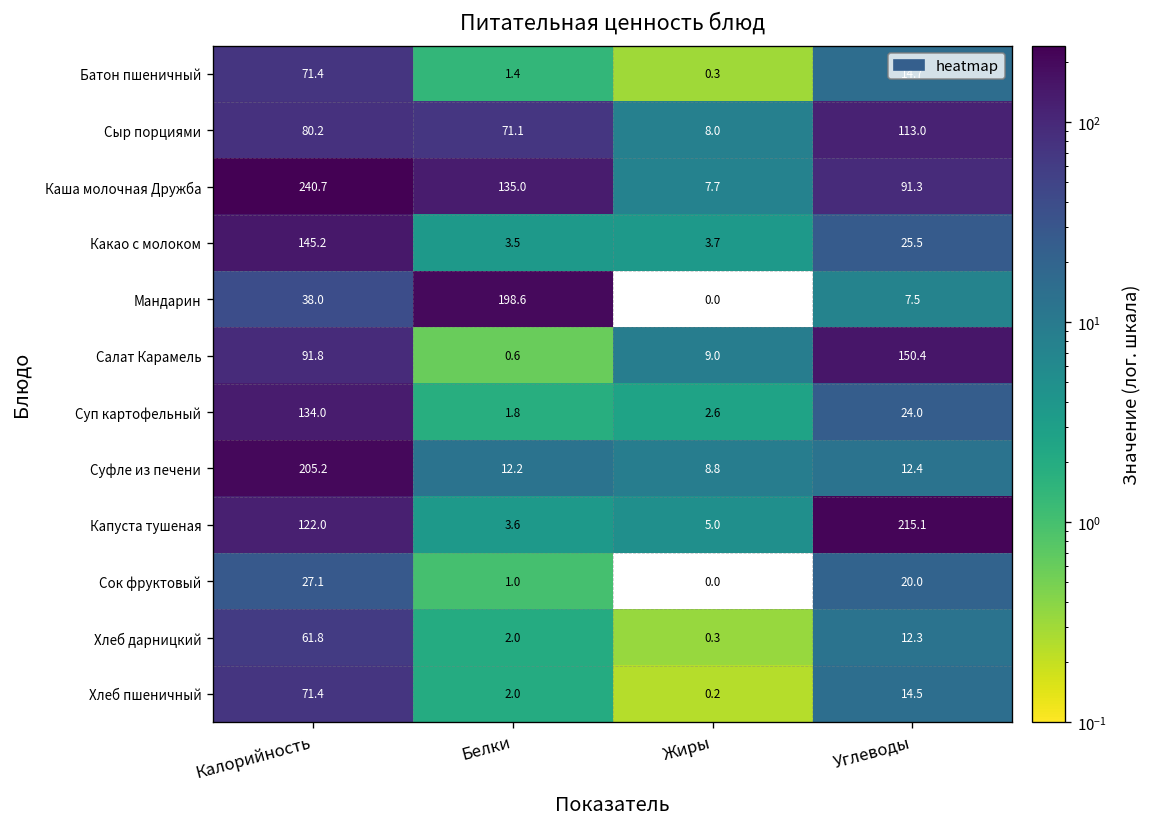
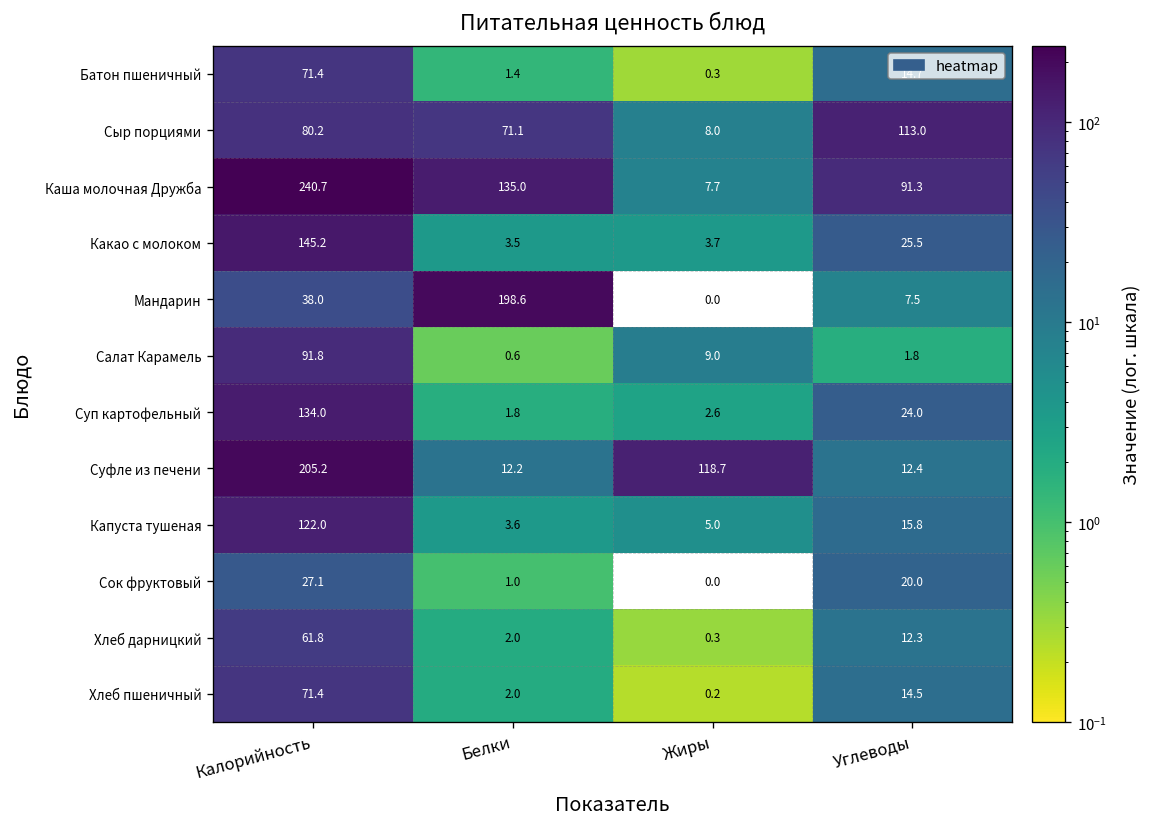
Салат Карамель, Углеводы: 150.4 -> 1.8
Суфле из печени, Жиры: 8.8 -> 118.7
Капуста тушеная, Углеводы: 215.1 -> 15.8
